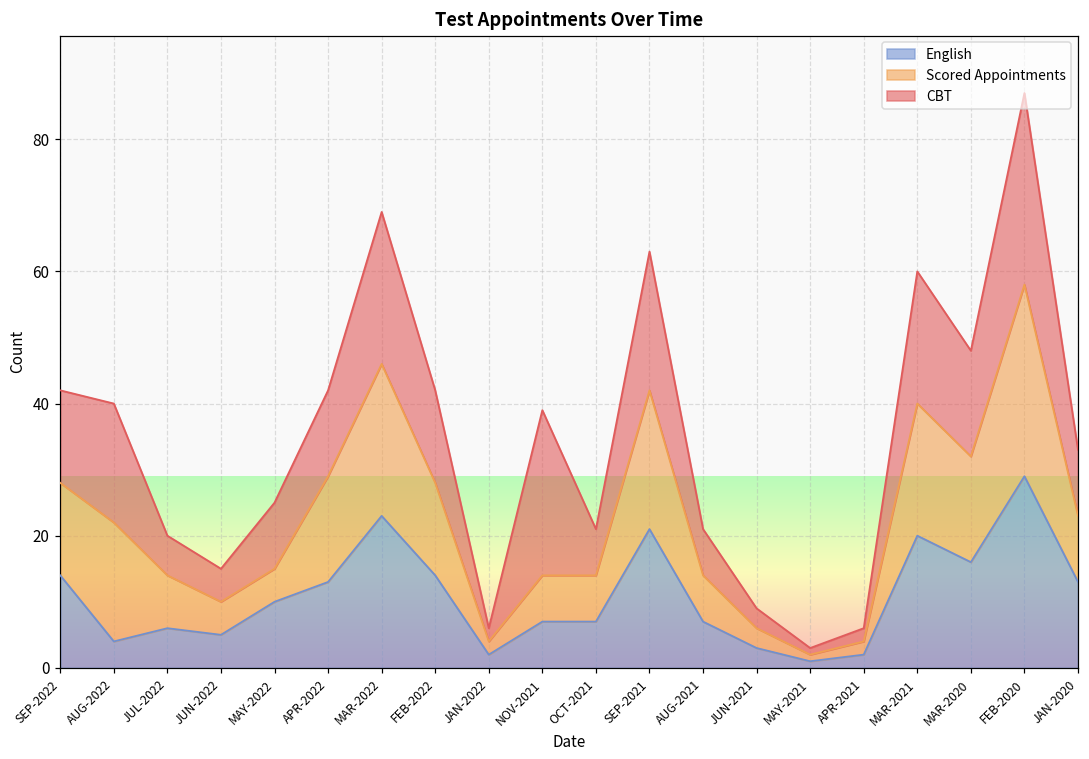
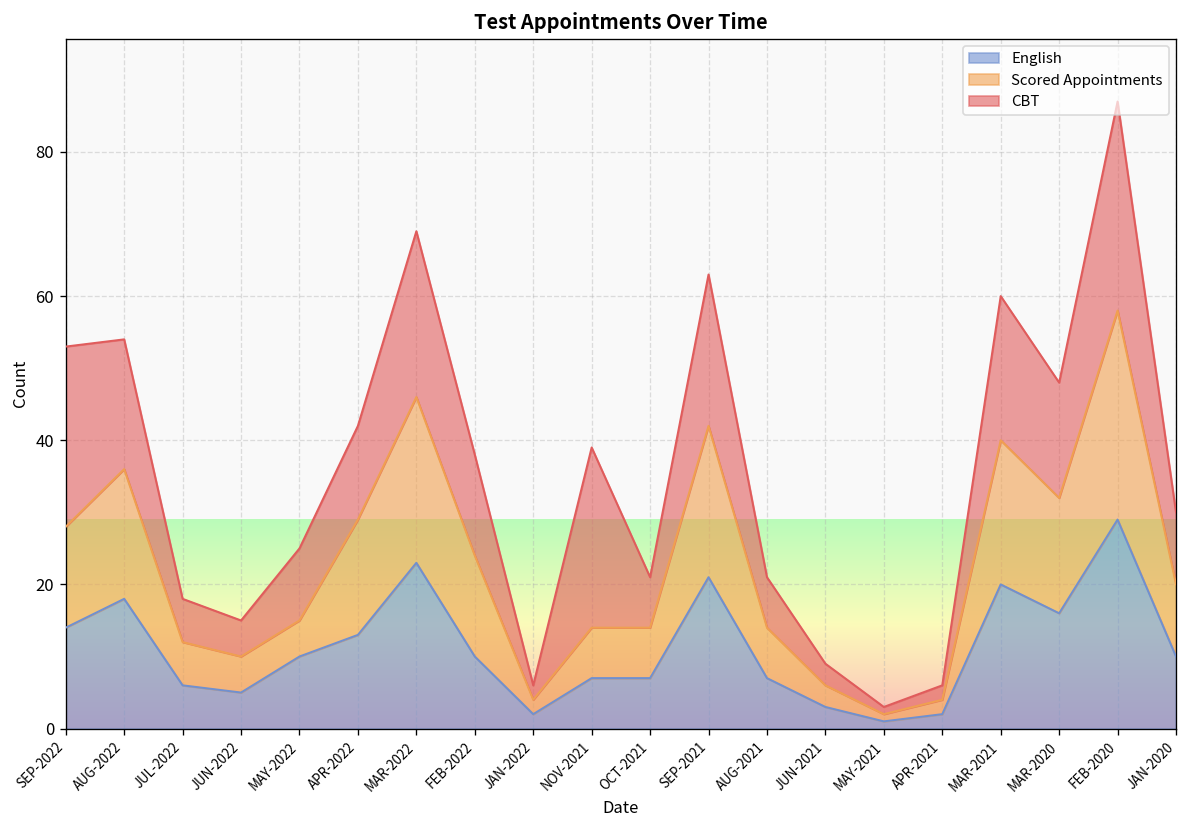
CBT, SEP-2022: 14 -> 25
English, AUG-2022: 4 -> 18
Scored Appointments, JUL-2022: 8 -> 6
English, FEB-2022: 14 -> 10
English, JAN-2020: 13 -> 10
